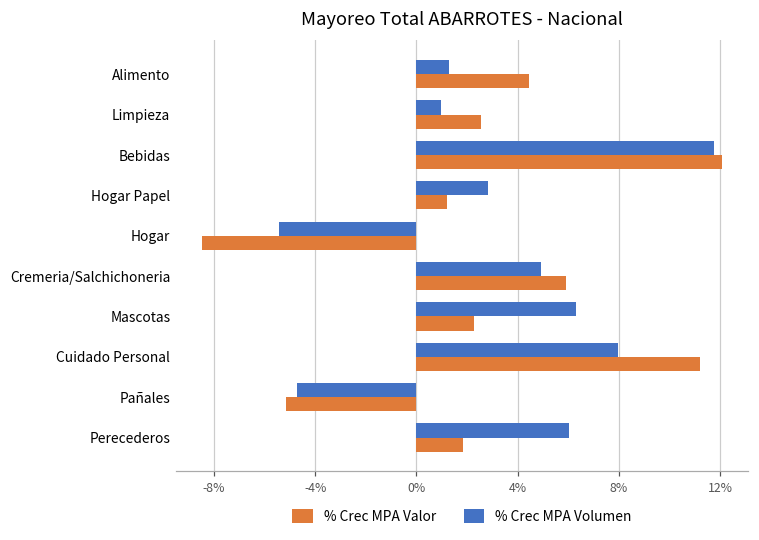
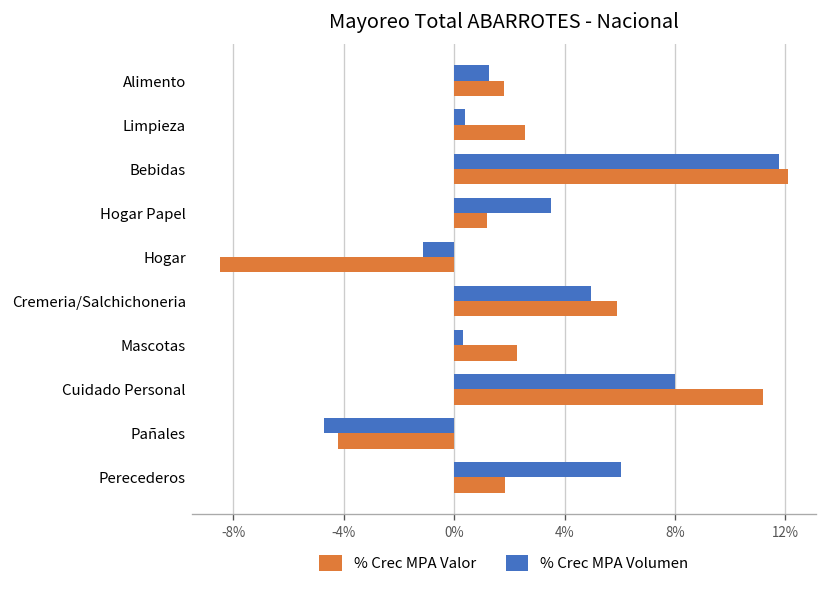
% Crec MPA Valor, Alimento: 4.5% -> 1.8%
% Crec MPA Volumen, Limpieza: 1.0% -> 0.4%
% Crec MPA Volumen, Hogar Papel: 2.8% -> 3.5%
% Crec MPA Volumen, Hogar: -5.4% -> -1.1%
% Crec MPA Volumen, Mascotas: 6.3% -> 0.3%
% Crec MPA Valor, Pañales: -5.1% -> -4.2%
